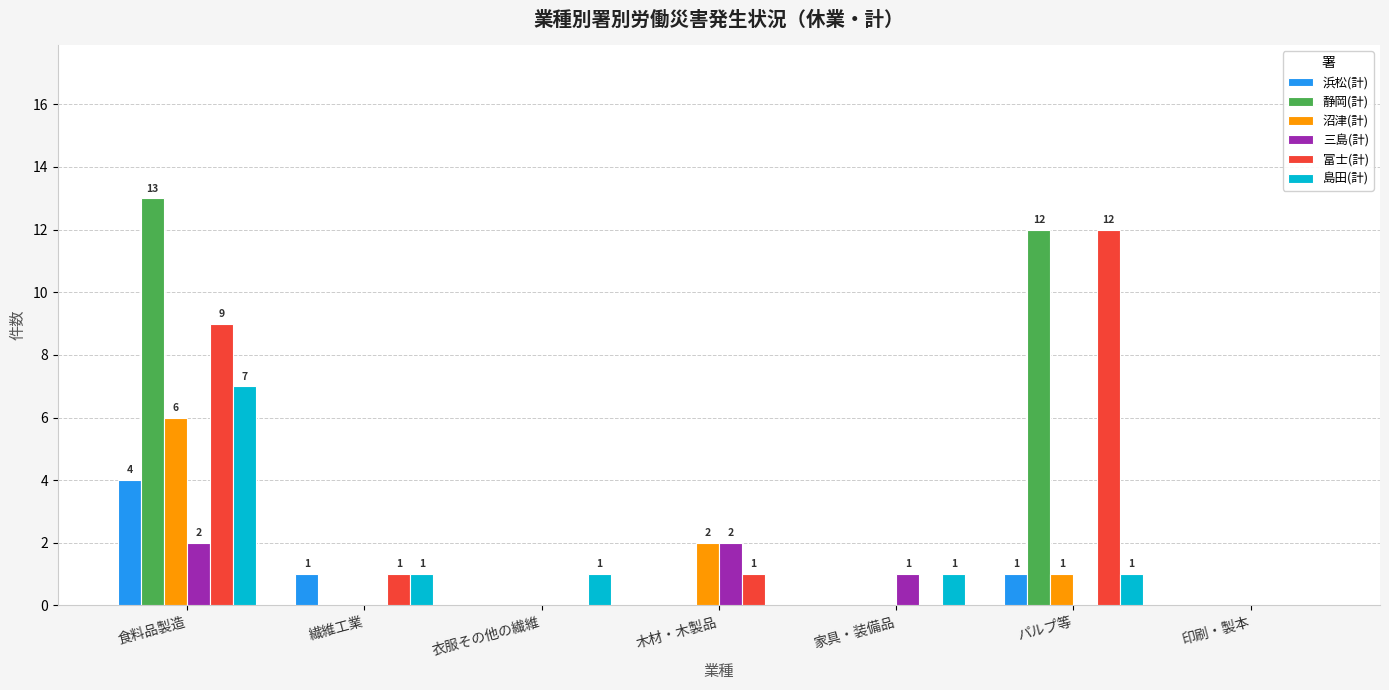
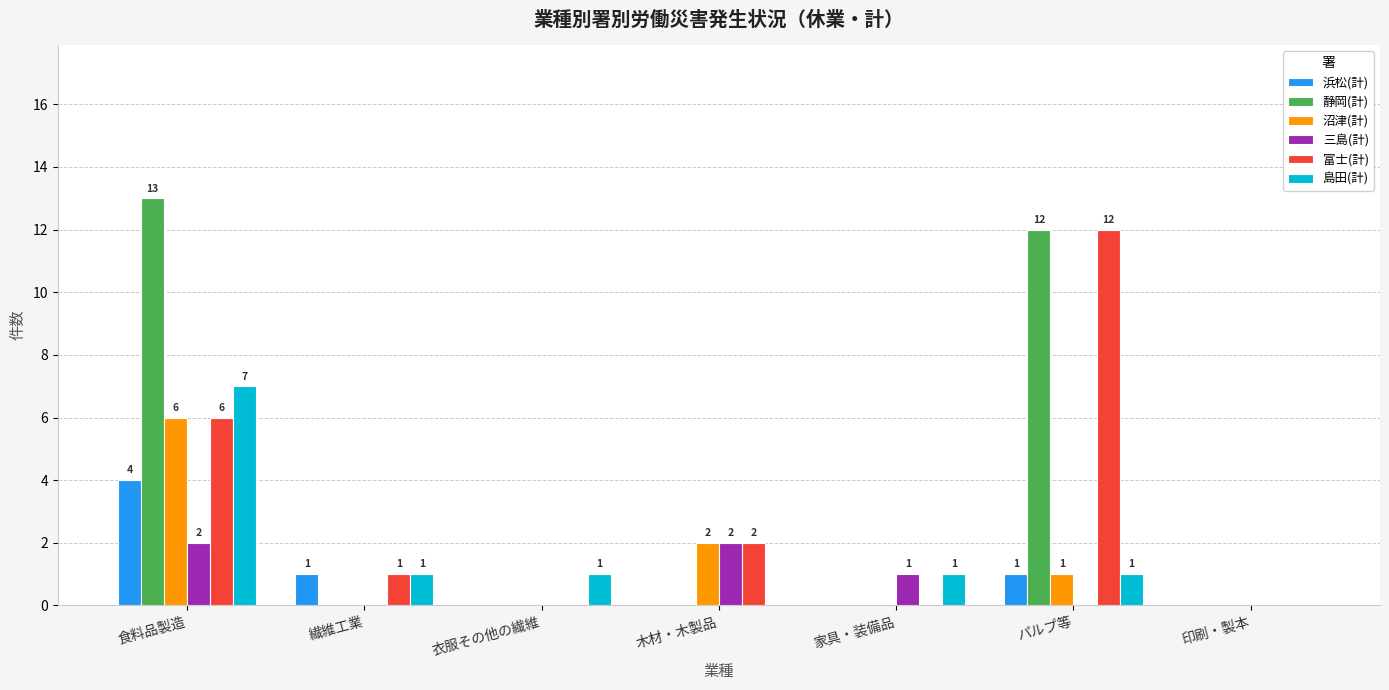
富士(計), 食料品製造: 9 -> 6
富士(計), 木材・木製品: 1 -> 2
